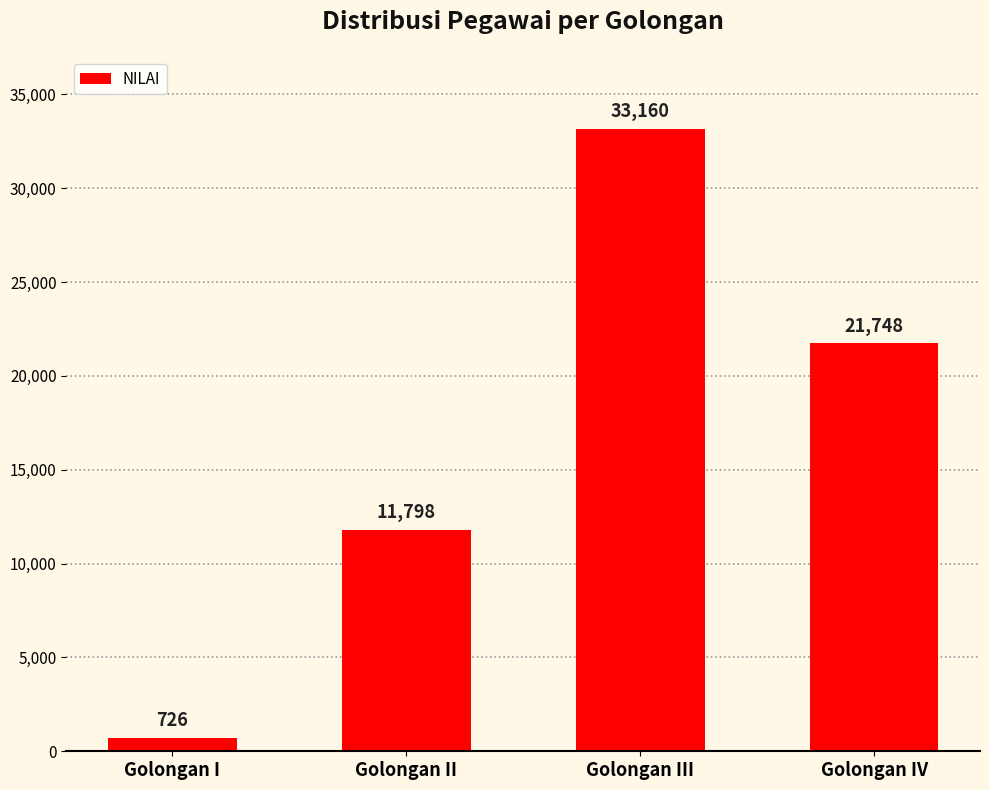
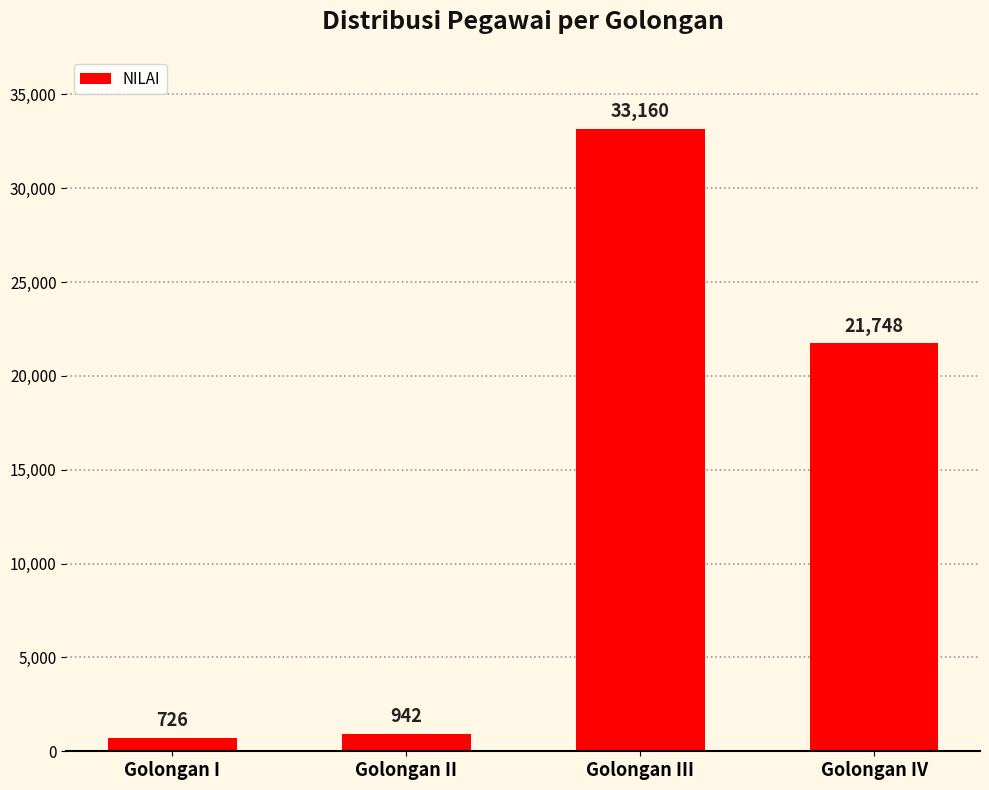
Golongan II: 11,798 -> 942
